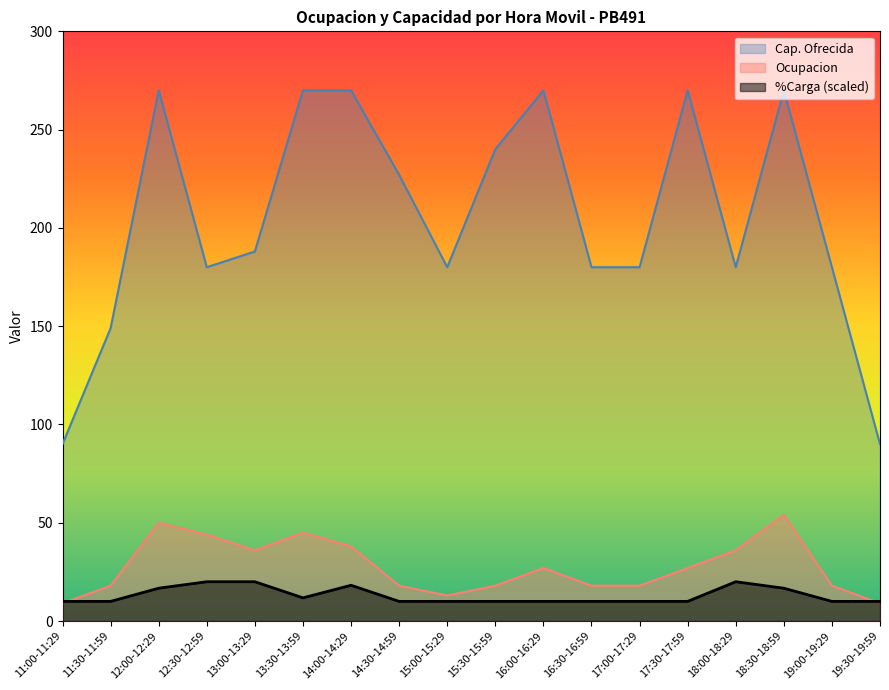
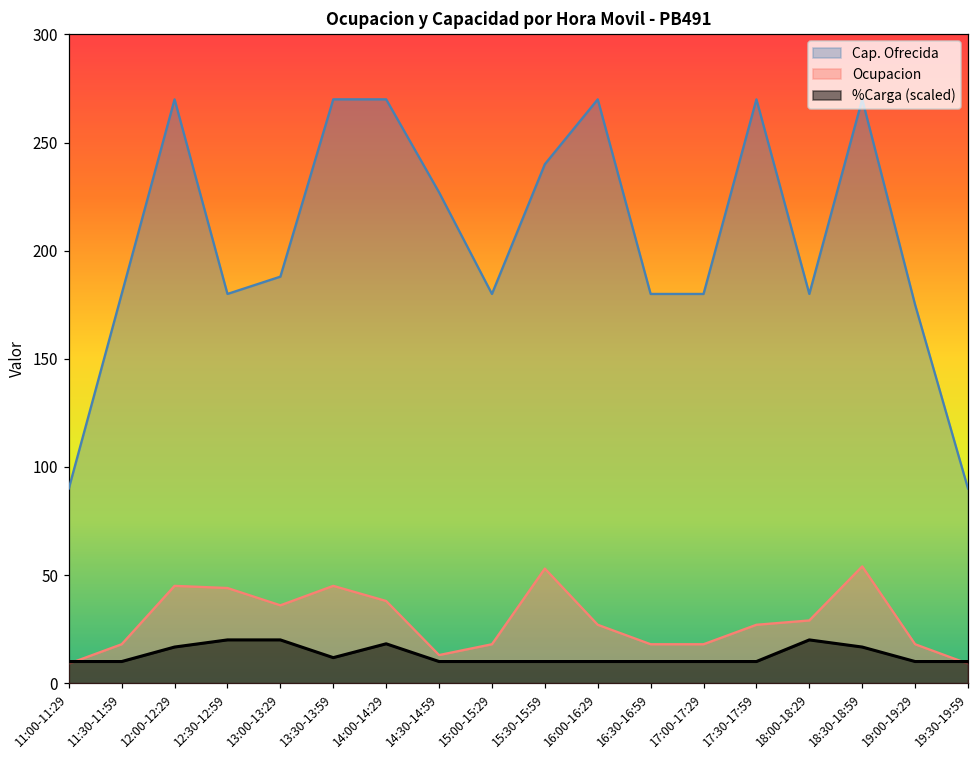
Cap. Ofrecida, 11:30-11:59: 149 -> 180
Ocupacion, 12:00-12:29: 50 -> 45
Ocupacion, 14:30-14:59: 18 -> 13
Ocupacion, 15:00-15:29: 13 -> 18
Ocupacion, 15:30-15:59: 18 -> 53
Ocupacion, 18:00-18:29: 36 -> 29
Cap. Ofrecida, 19:00-19:29: 180 -> 175
